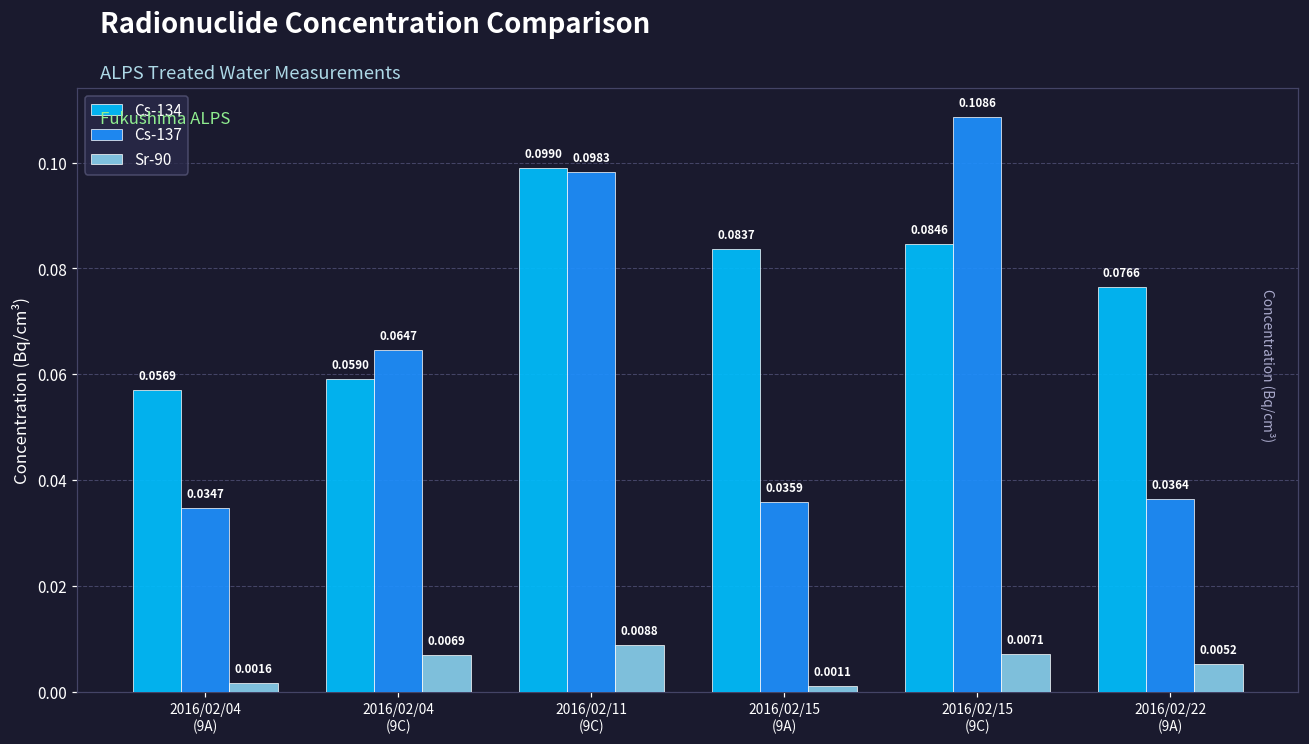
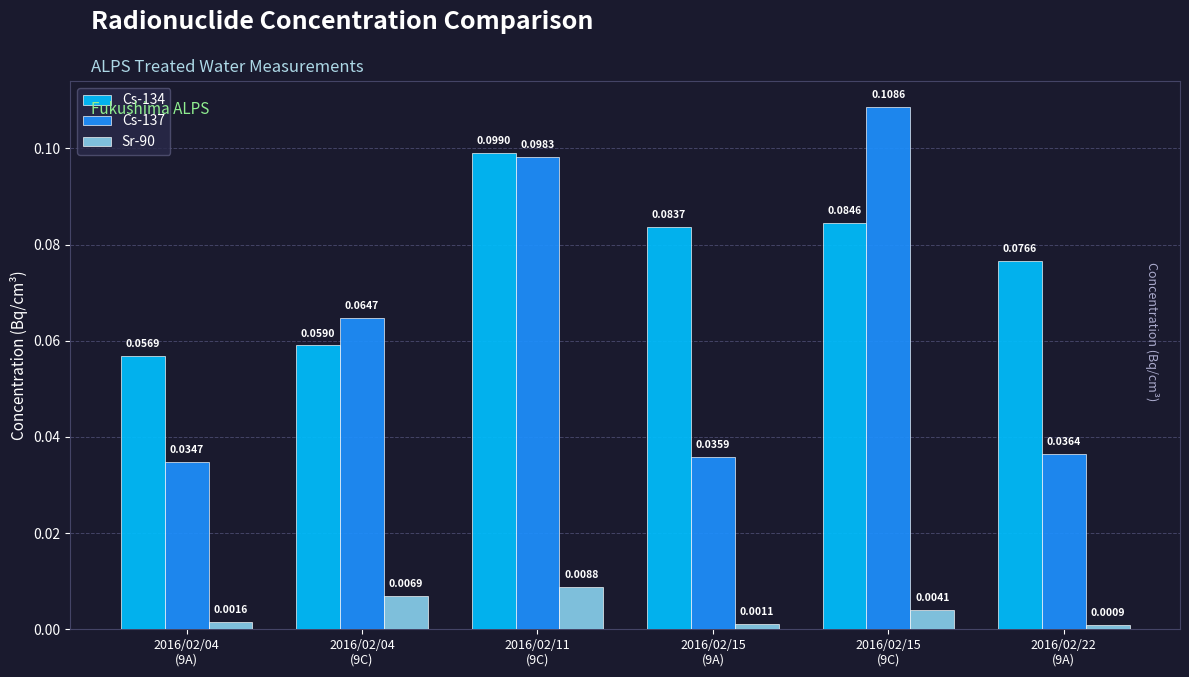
Sr-90, 2016/02/15 (9C): 0.0071 -> 0.0041
Sr-90, 2016/02/22 (9A): 0.0052 -> 0.0009
